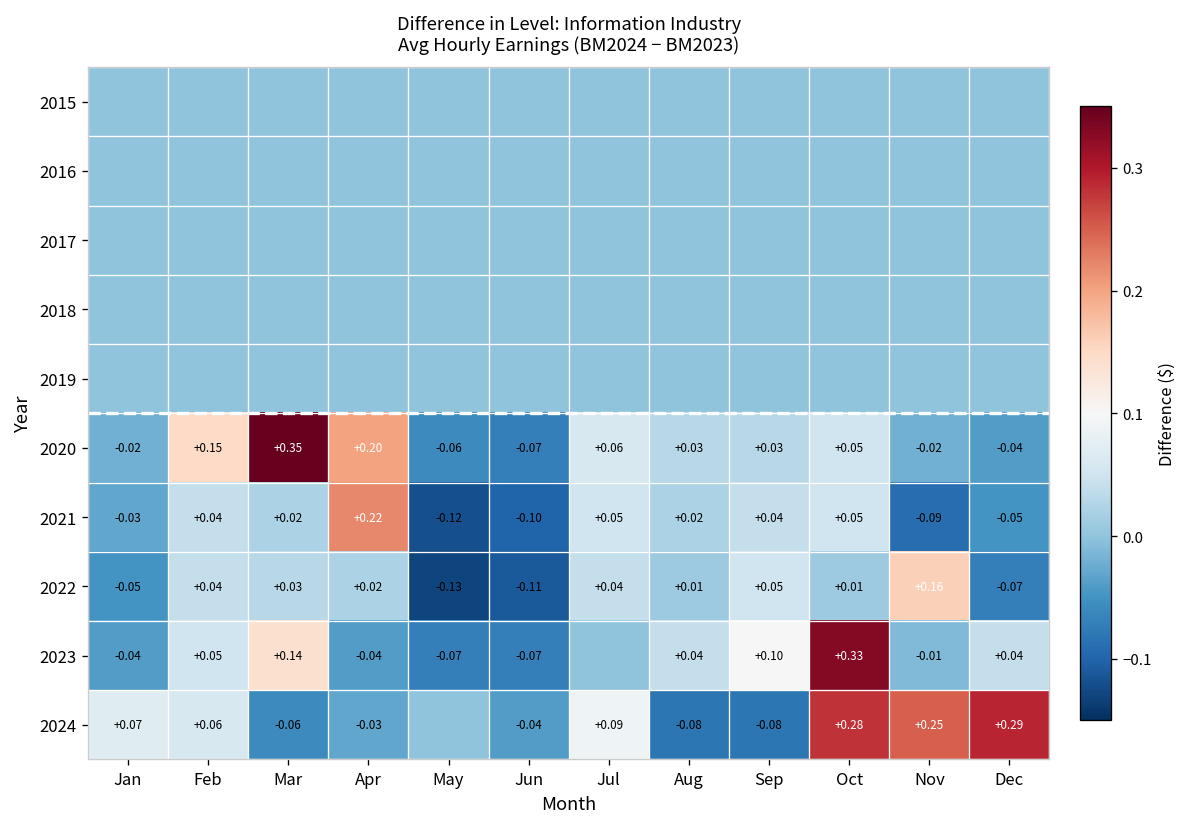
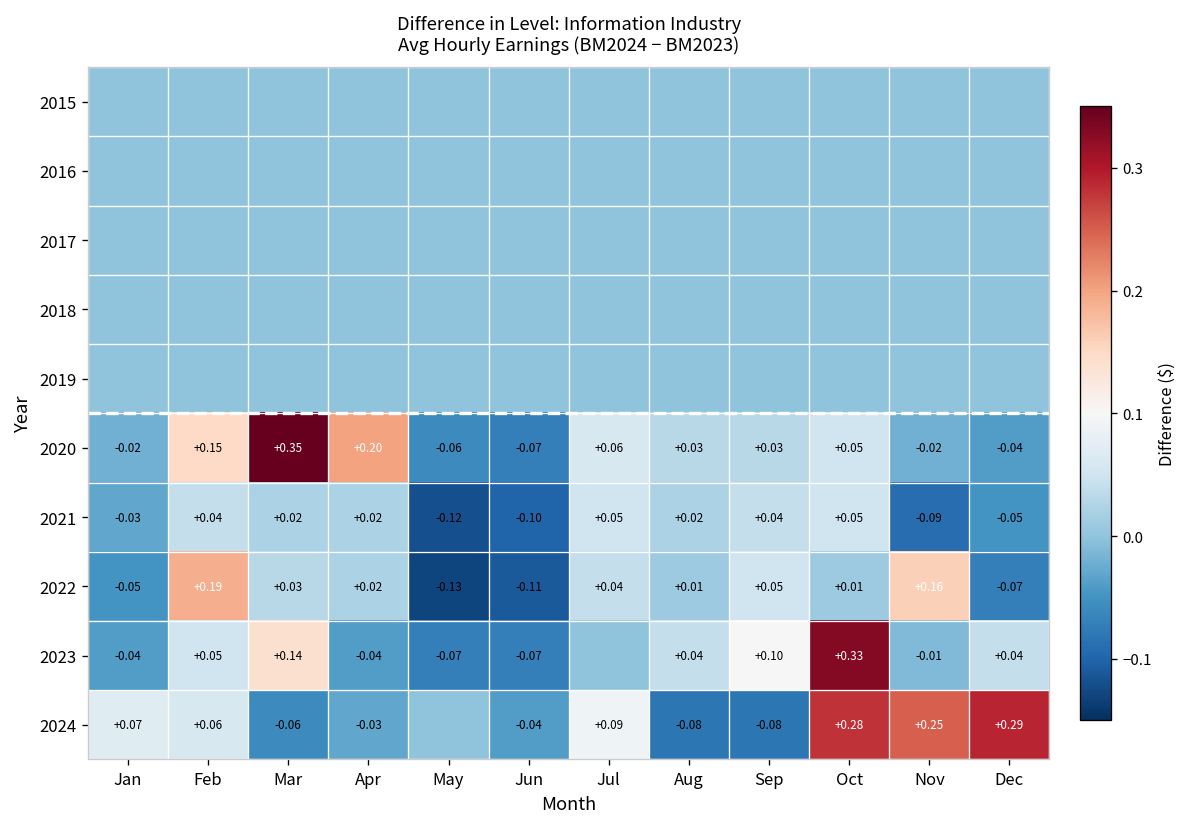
2021, Apr: +0.22 -> +0.02
2022, Feb: +0.04 -> +0.19
